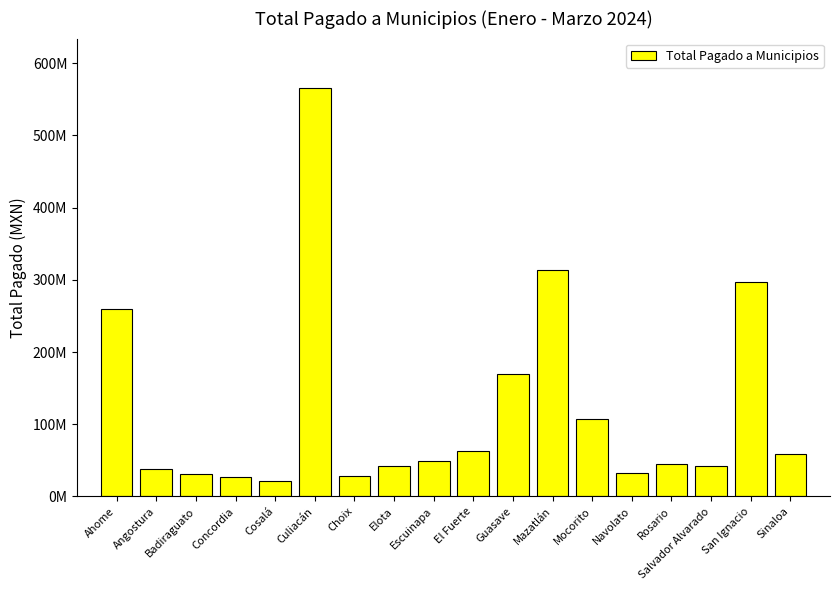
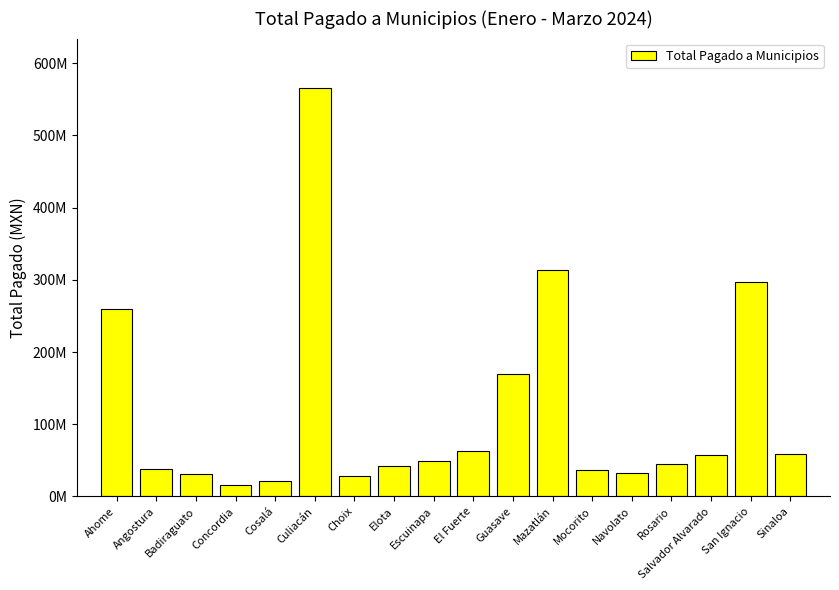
Concordia: 30000000 -> 20000000
Mocorito: 110000000 -> 40000000
Salvador Alvarado: 40000000 -> 60000000
